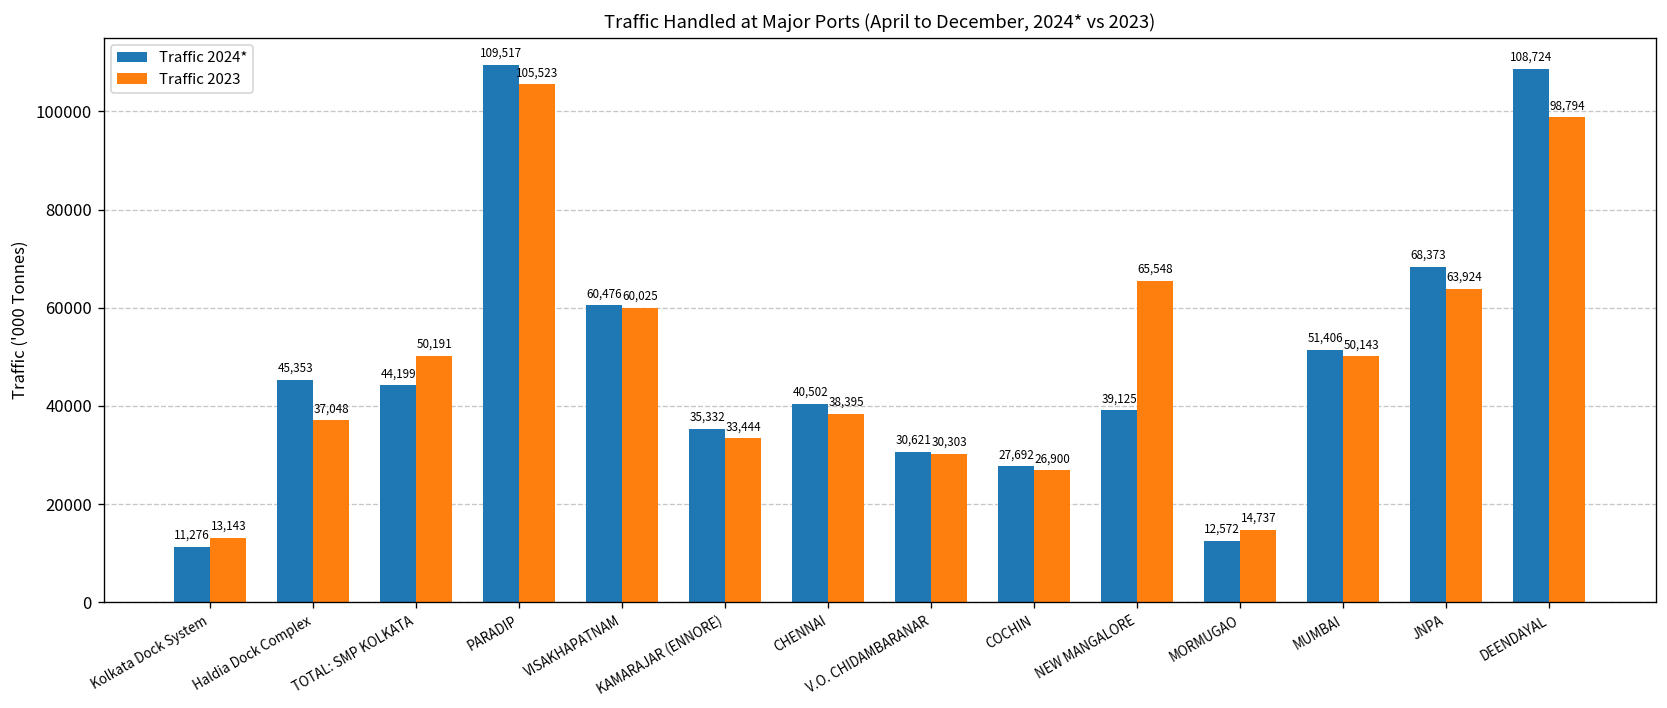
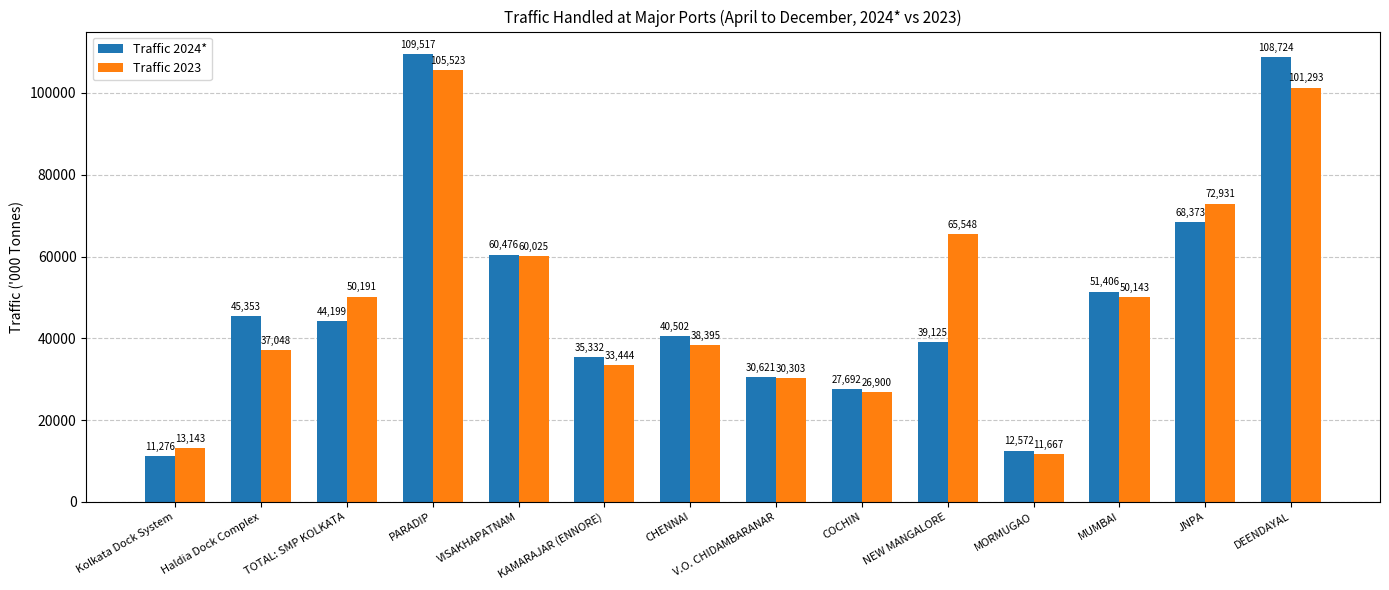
Traffic 2023, MORMUGAO: 14,737 -> 11,667
Traffic 2023, JNPA: 63,924 -> 72,931
Traffic 2023, DEENDAYAL: 98,794 -> 101,293
